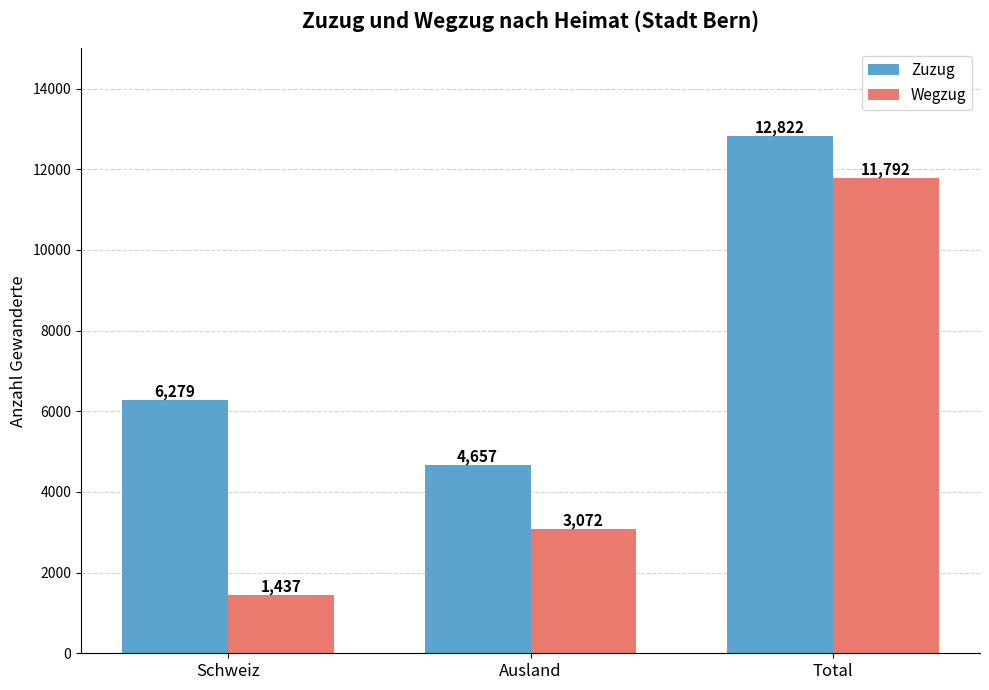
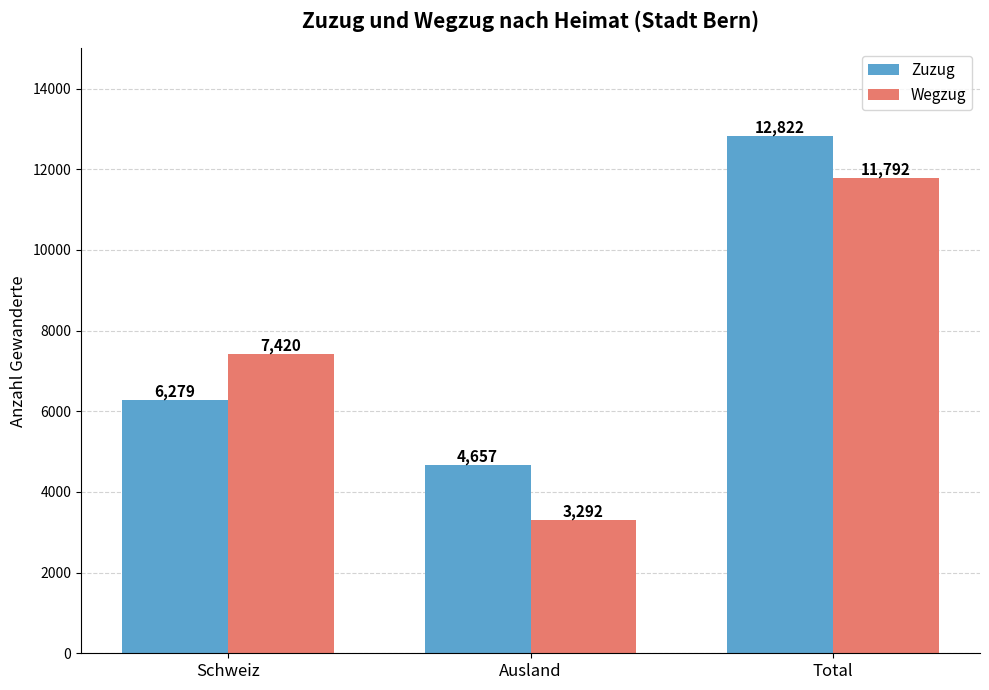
Wegzug, Schweiz: 1,437 -> 7,420
Wegzug, Ausland: 3,072 -> 3,292
